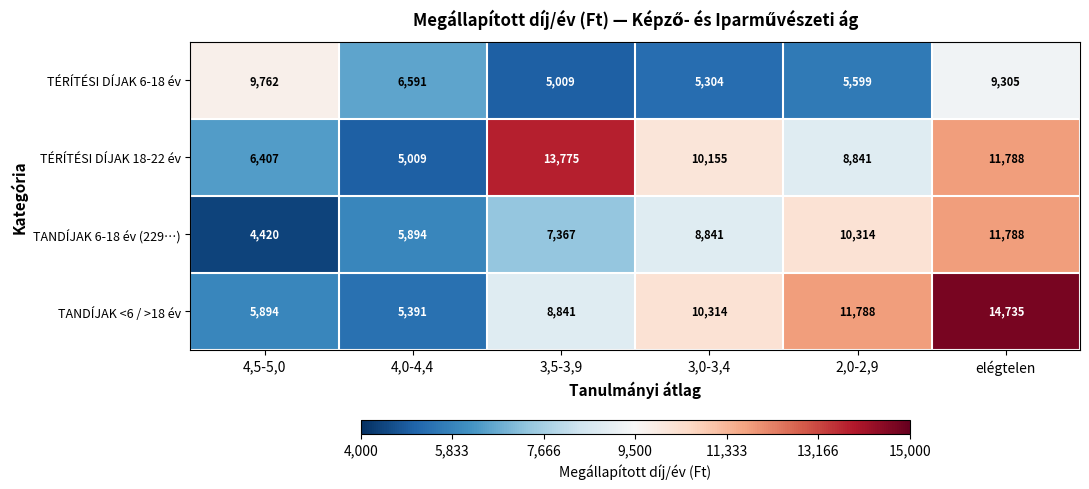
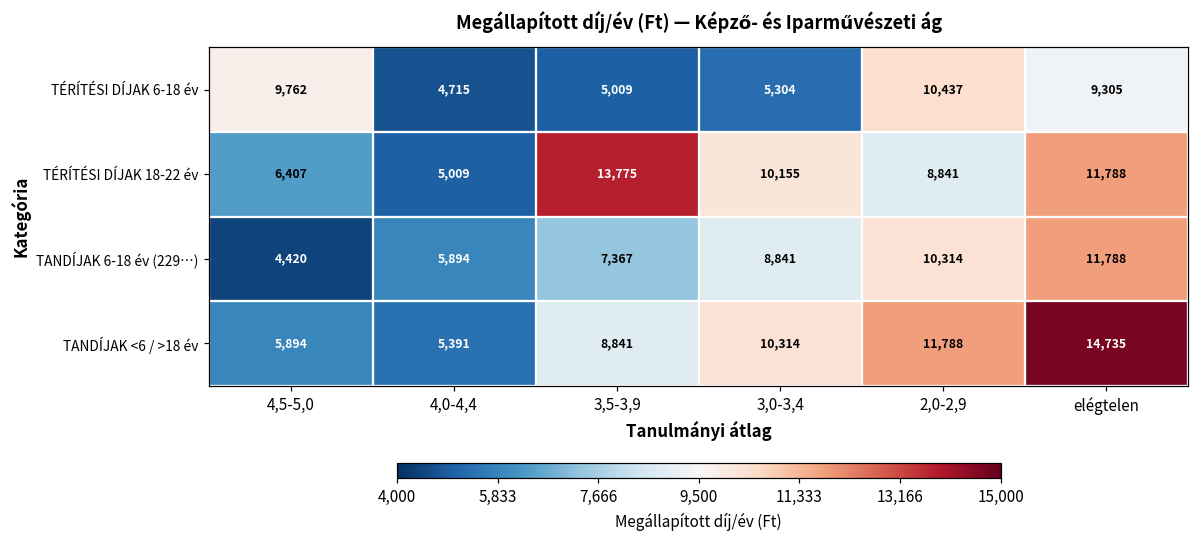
TÉRÍTÉSI DÍJAK 6-18 év, 4,0-4,4: 6,591 -> 4,715
TÉRÍTÉSI DÍJAK 6-18 év, 2,0-2,9: 5,599 -> 10,437
